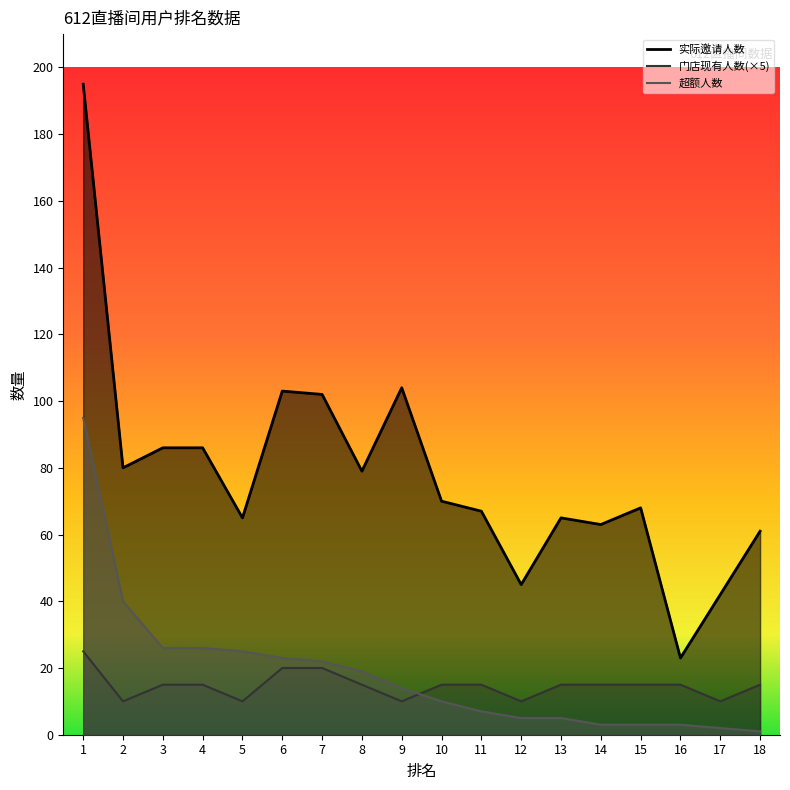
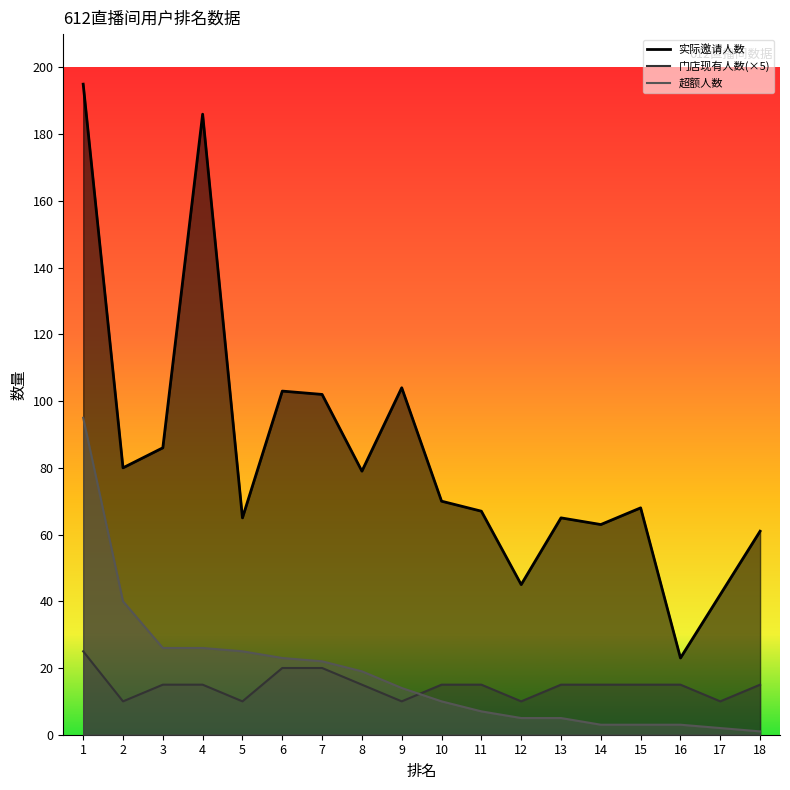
实际邀请人数, 4: 86 -> 186
